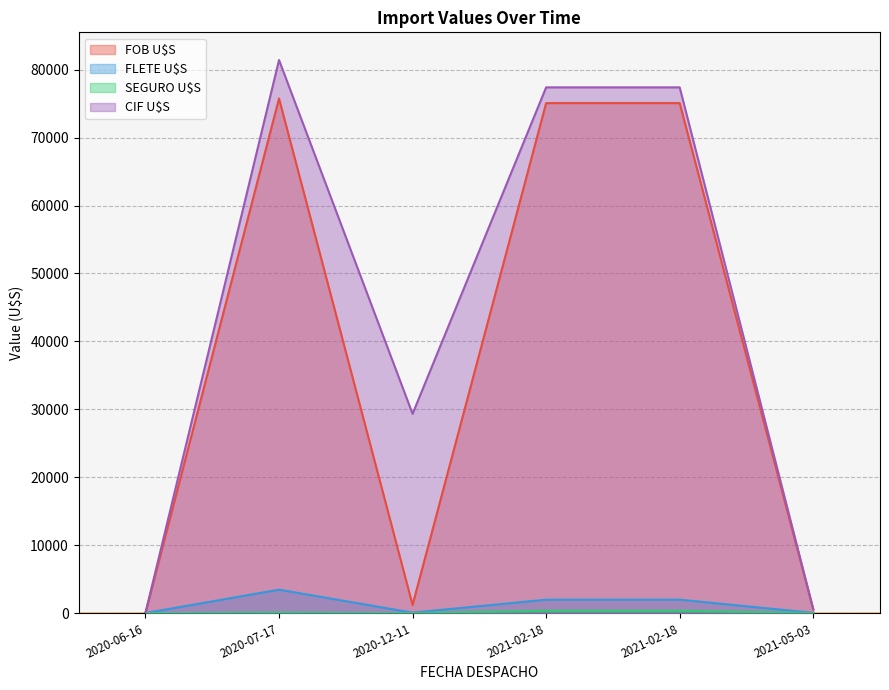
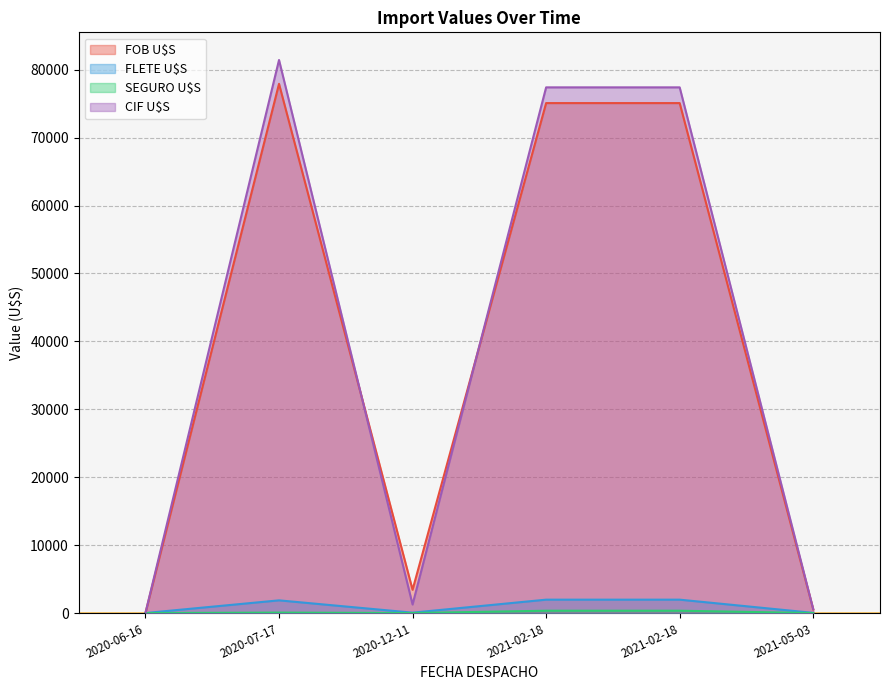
FOB U$S, 2020-07-17: 76000 -> 78000
FLETE U$S, 2020-07-17: 3000 -> 2000
FOB U$S, 2020-12-11: 1000 -> 3000
CIF U$S, 2020-12-11: 29000 -> 1000
